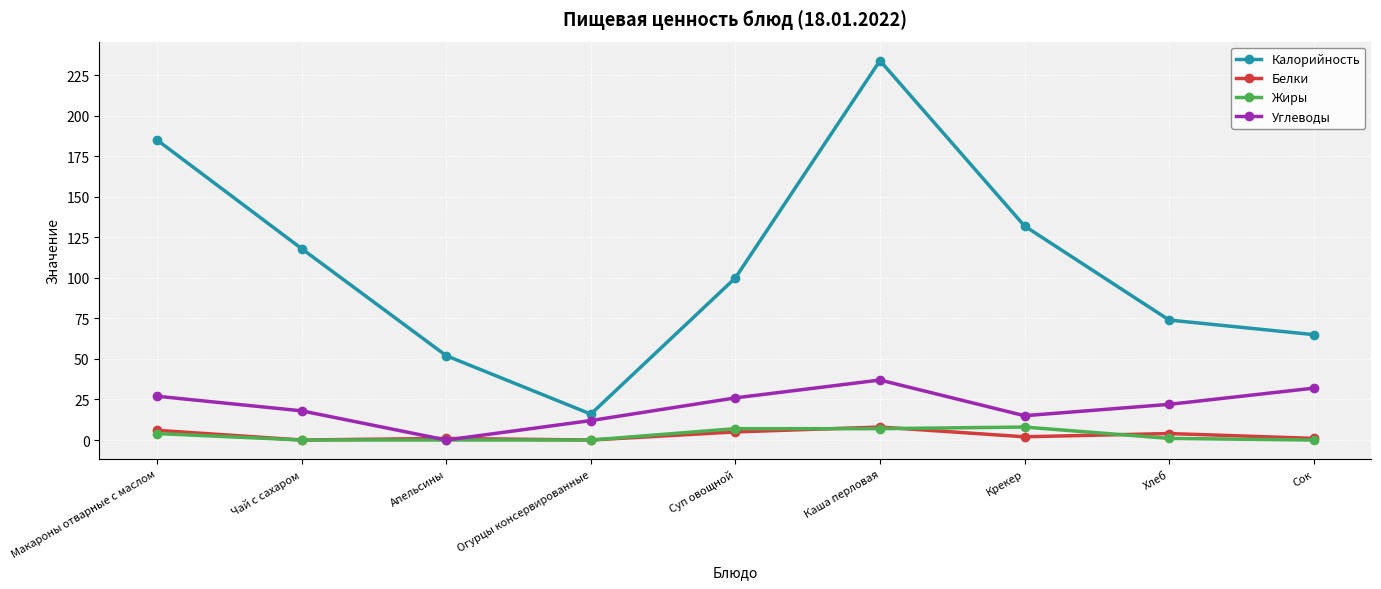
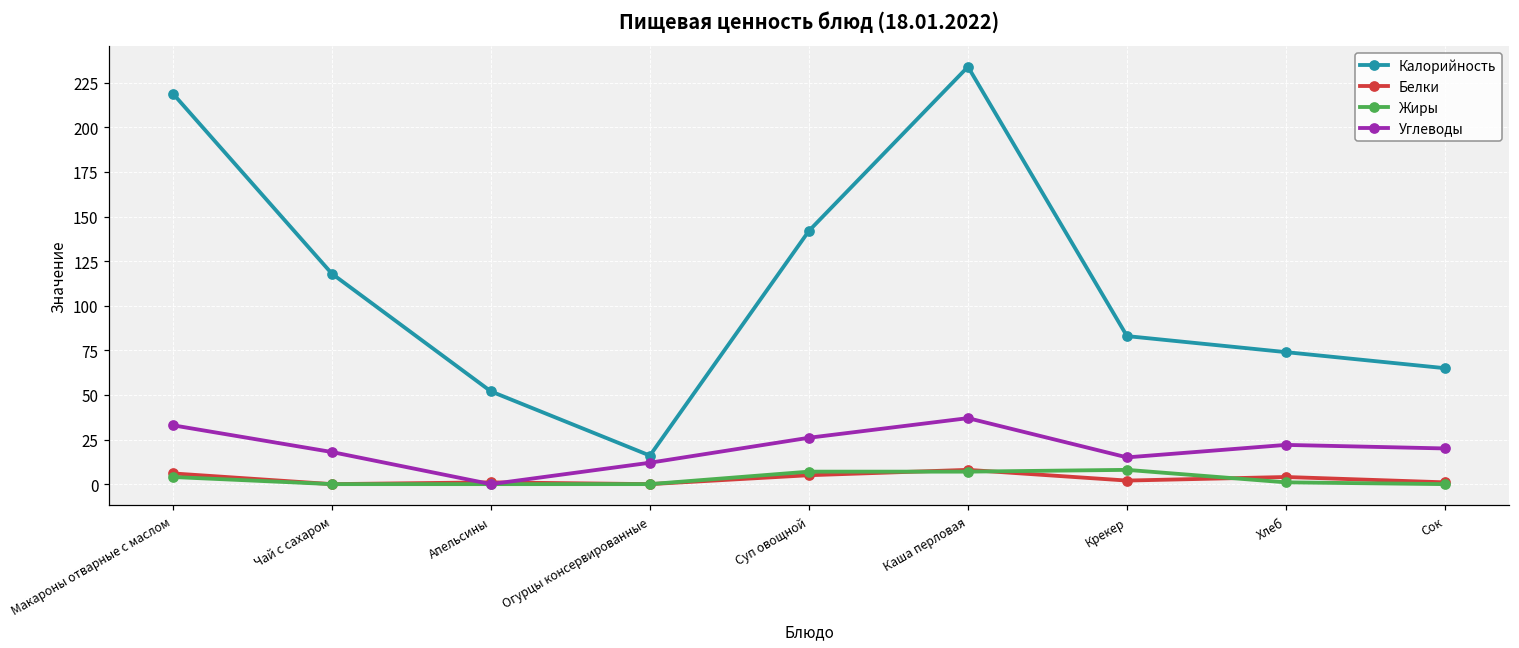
Калорийность, Макароны отварные с маслом: 185 -> 219
Углеводы, Макароны отварные с маслом: 27 -> 33
Калорийность, Суп овощной: 100 -> 142
Калорийность, Крекер: 132 -> 83
Углеводы, Сок: 32 -> 20
